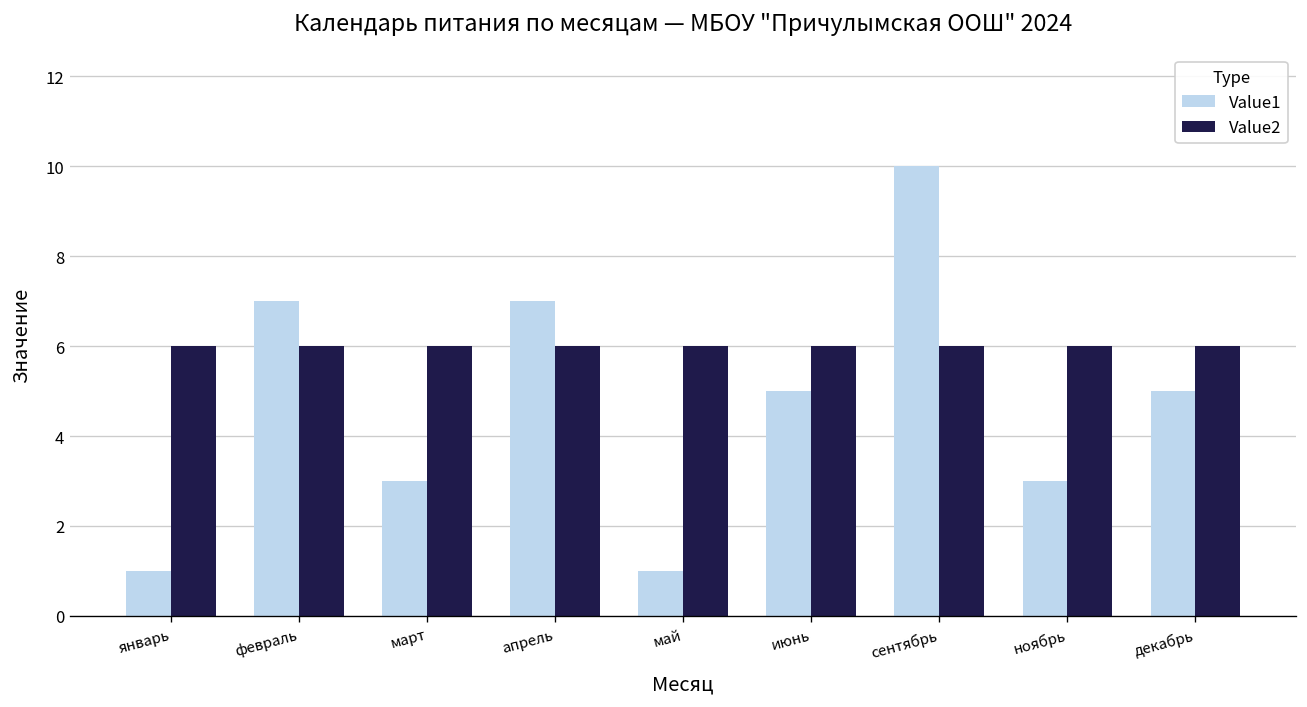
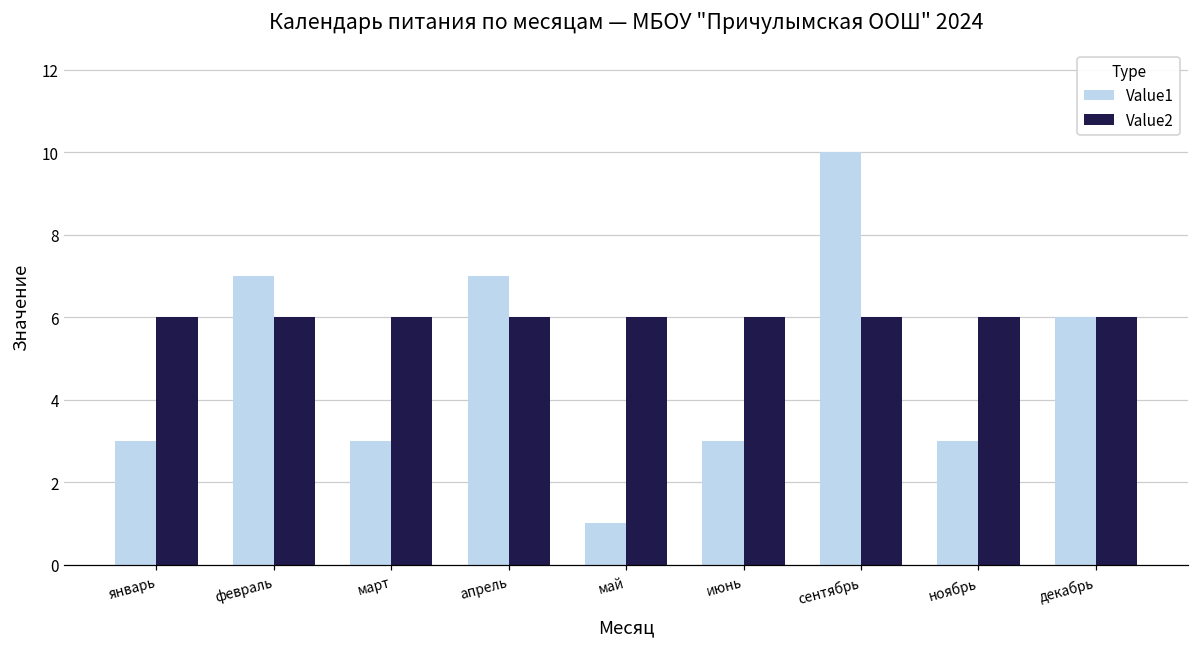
Value1, январь: 1 -> 3
Value1, июнь: 5 -> 3
Value1, декабрь: 5 -> 6
